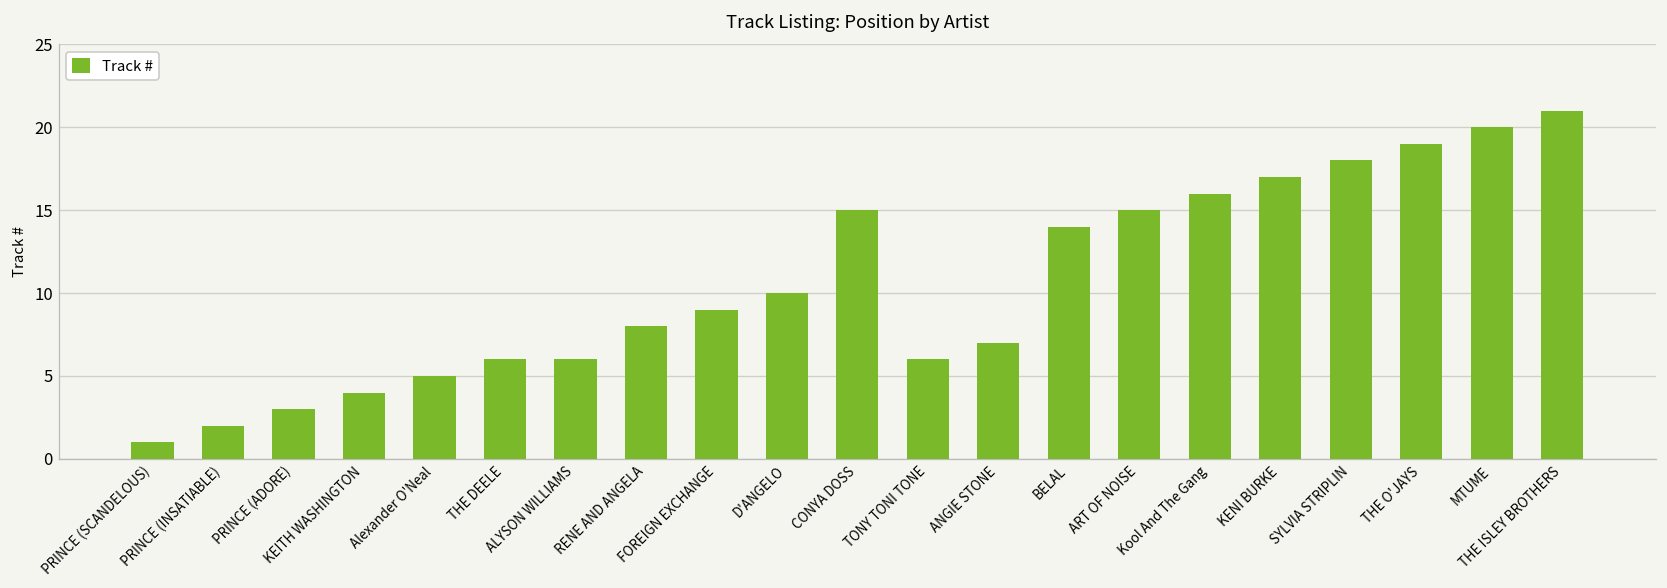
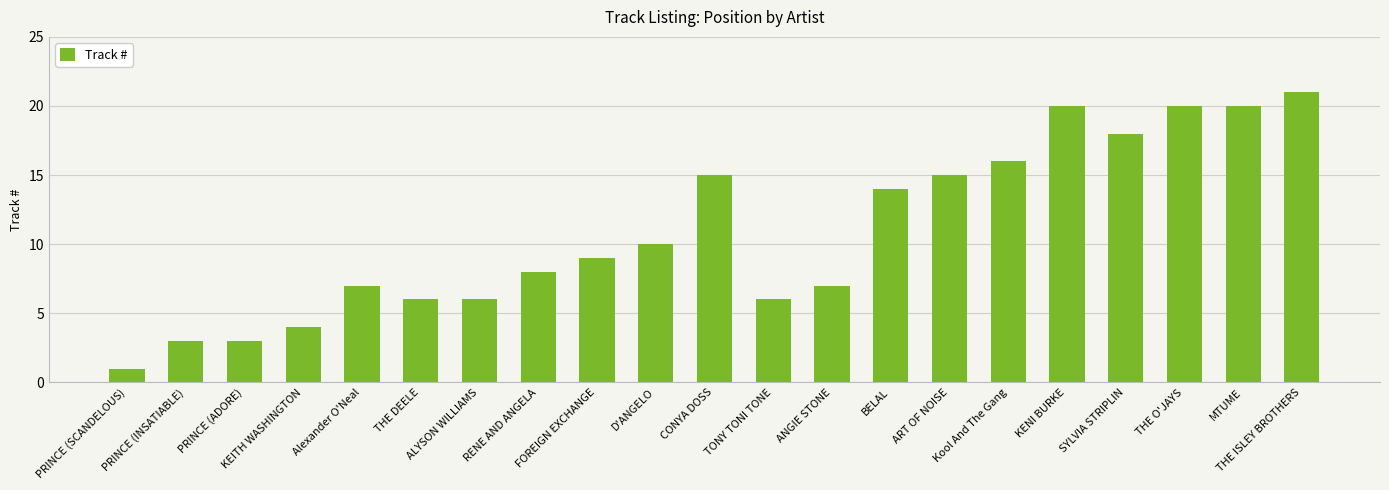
PRINCE (INSATIABLE): 2 -> 3
Alexander O'Neal: 5 -> 7
KENI BURKE: 17 -> 20
THE O'JAYS: 19 -> 20
